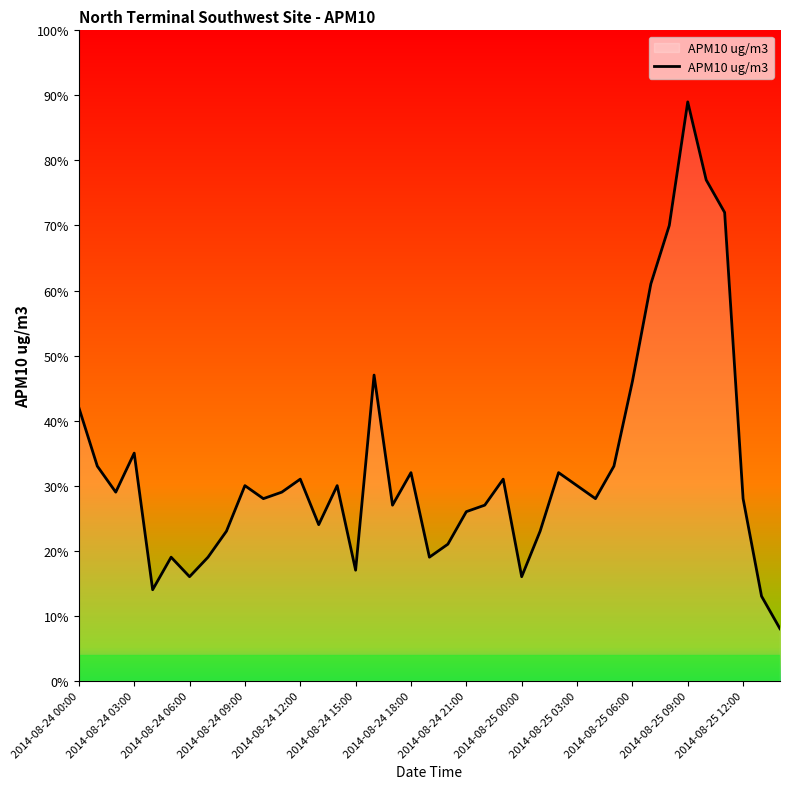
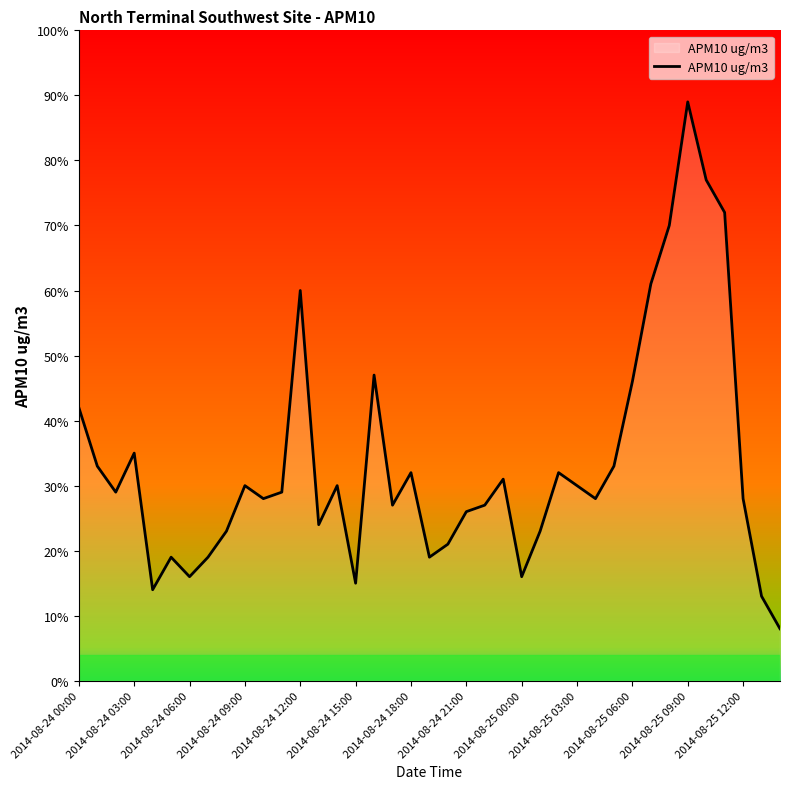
2014-08-24 12:00: 31% -> 60%
2014-08-24 15:00: 17% -> 15%
